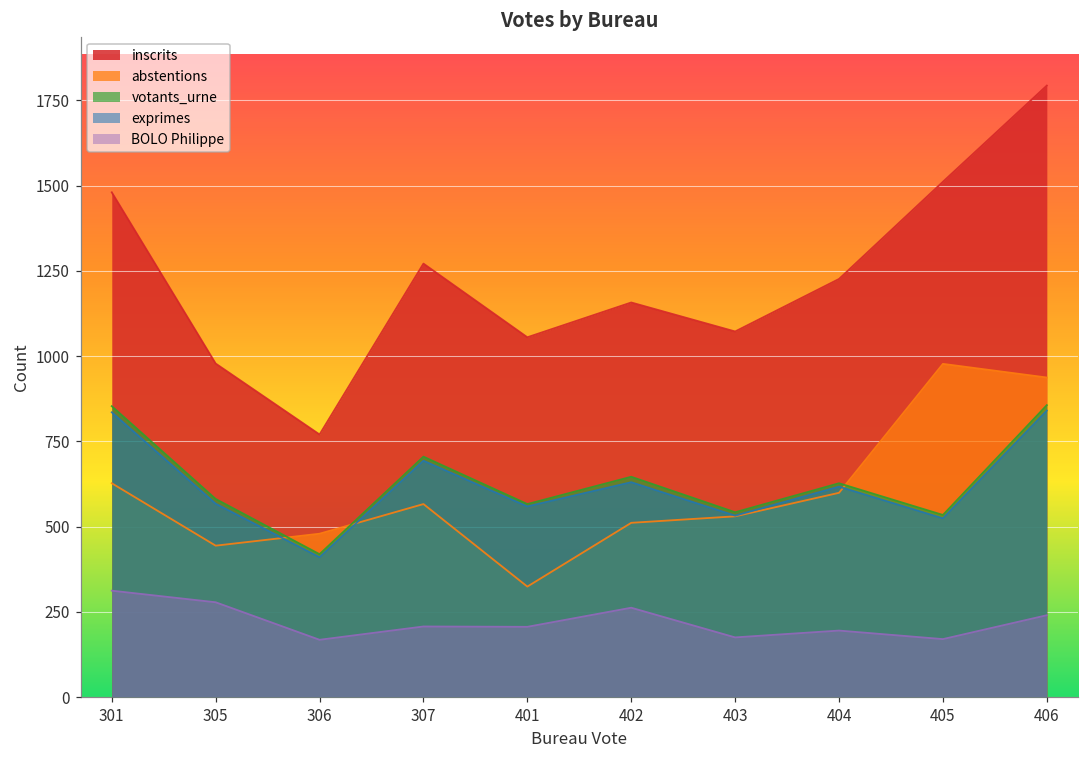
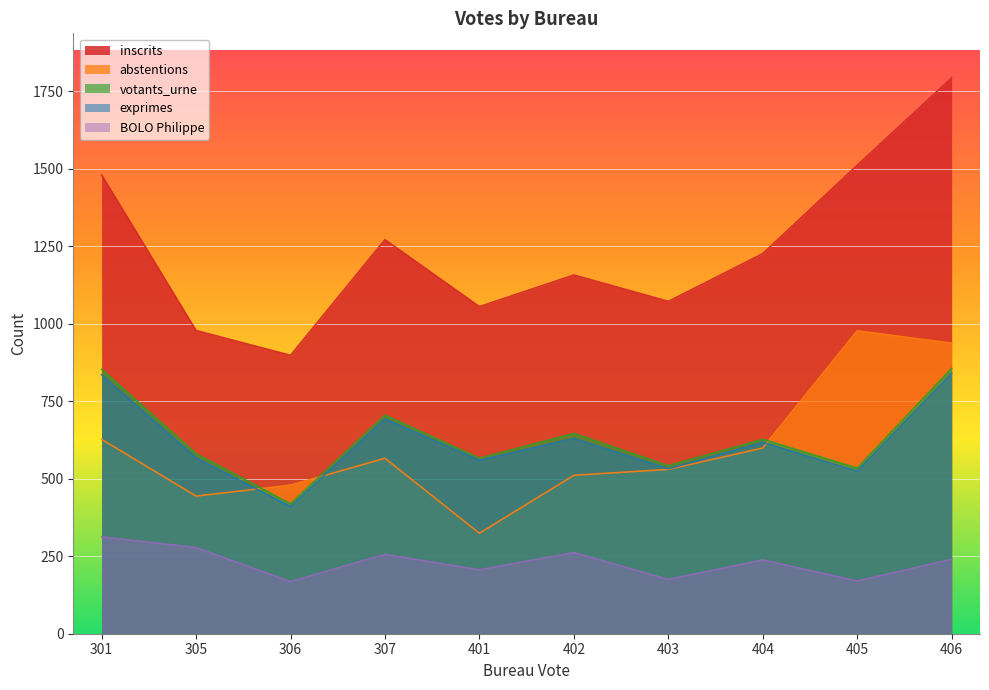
inscrits, 306: 770 -> 900
BOLO Philippe, 307: 210 -> 260
BOLO Philippe, 404: 200 -> 240
